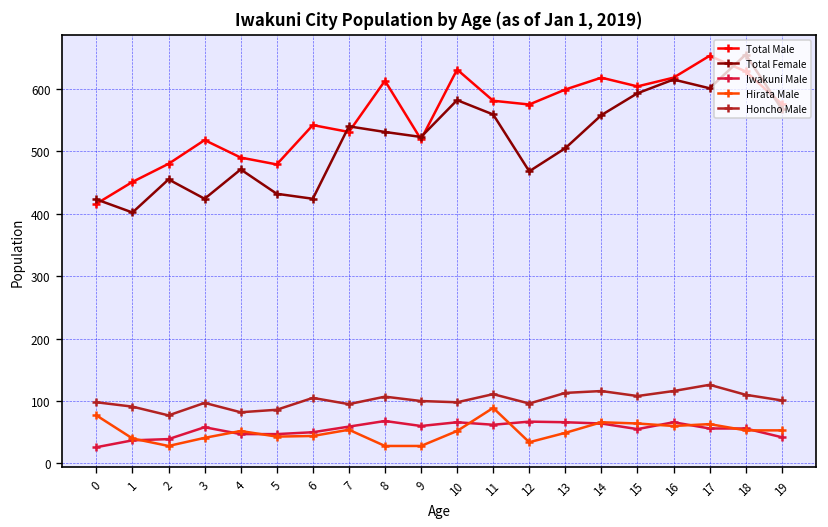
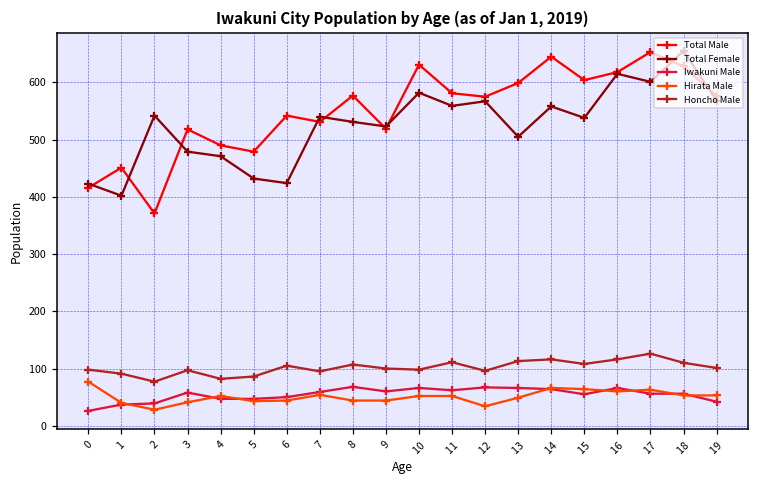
Total Male, 2: 480 -> 370
Total Female, 2: 460 -> 540
Total Female, 3: 420 -> 480
Total Male, 8: 610 -> 580
Hirata Male, 8: 30 -> 40
Hirata Male, 9: 30 -> 40
Hirata Male, 11: 90 -> 50
Total Female, 12: 470 -> 570
Total Male, 14: 620 -> 650
Total Female, 15: 590 -> 540
